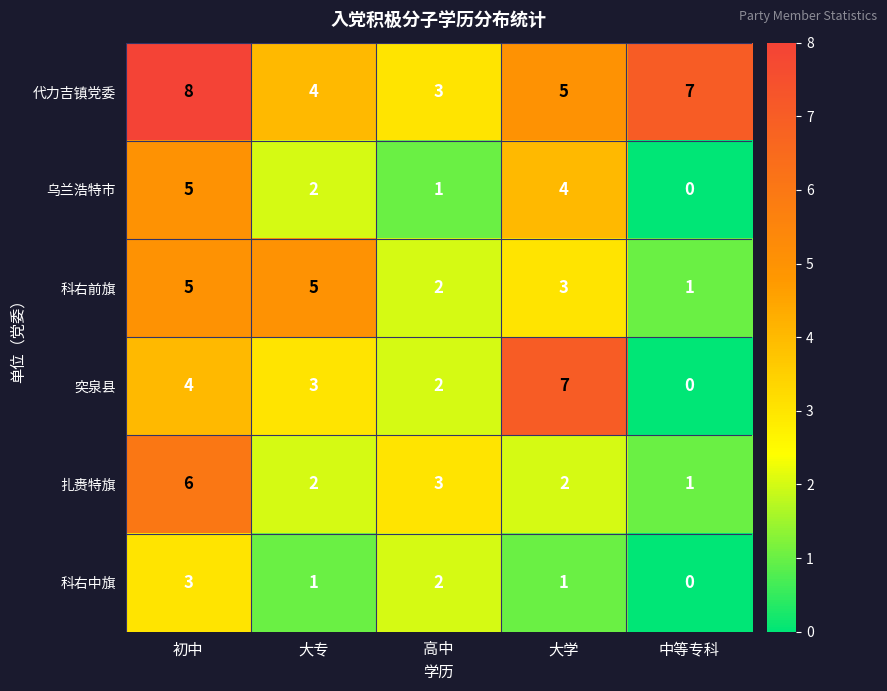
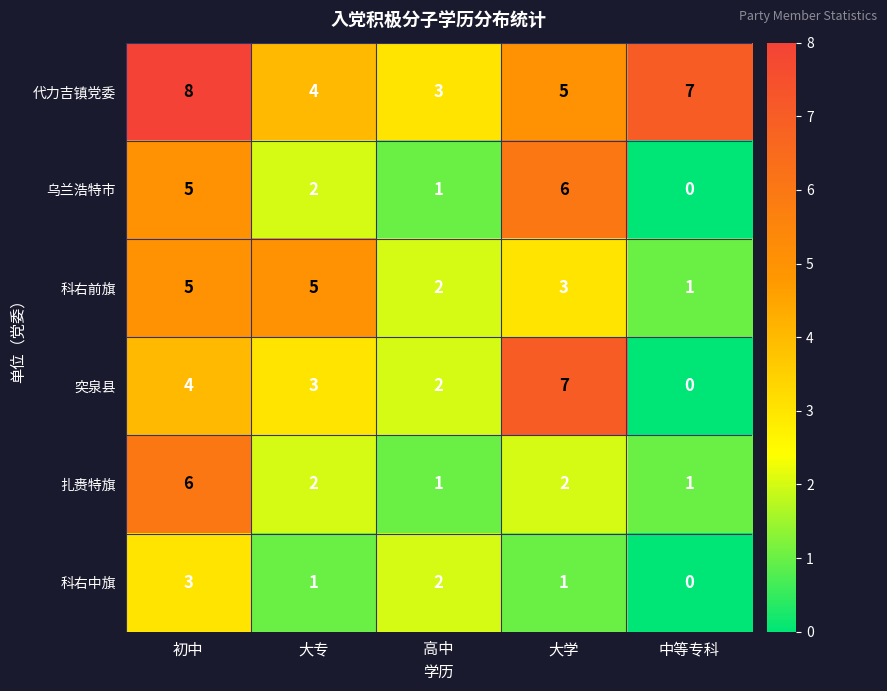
乌兰浩特市, 大学: 4 -> 6
扎赉特旗, 高中: 3 -> 1
